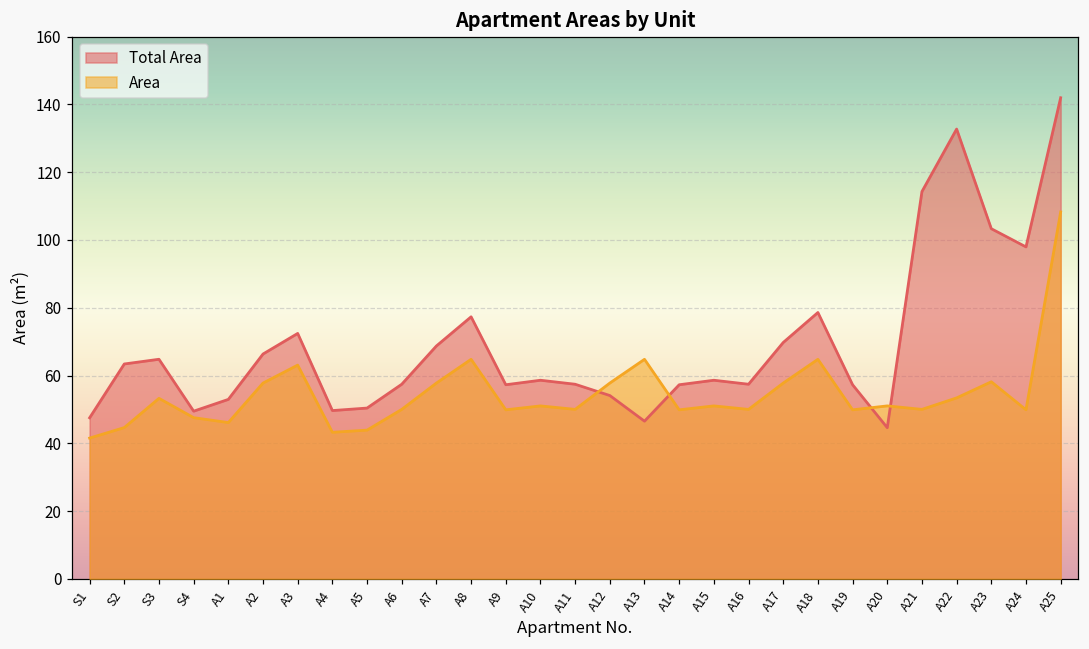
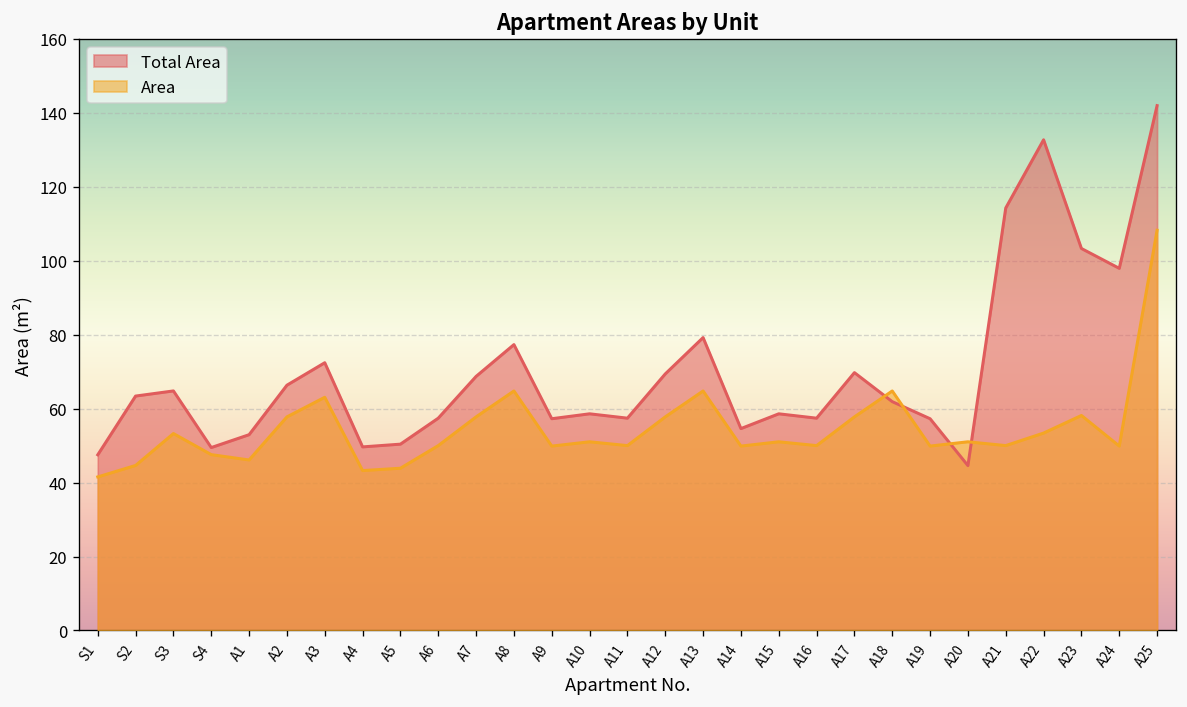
Total Area, A12: 54 -> 69
Total Area, A13: 47 -> 79
Total Area, A14: 57 -> 55
Total Area, A18: 79 -> 62
